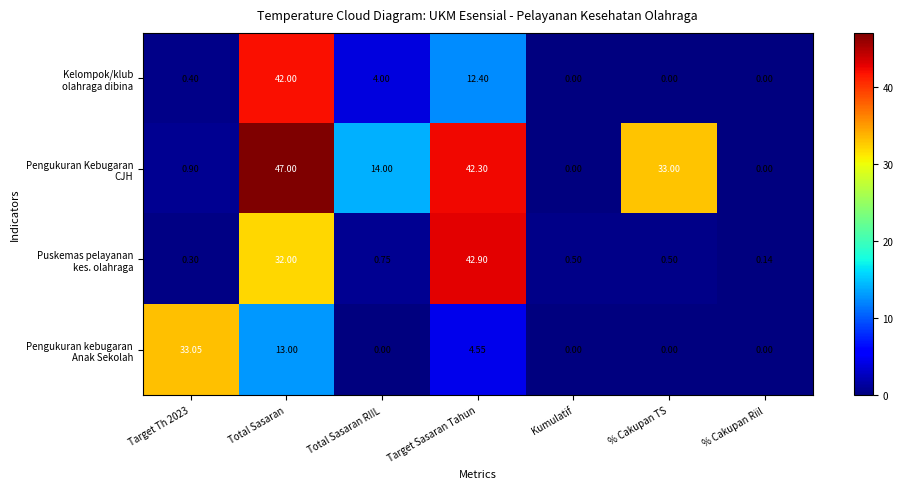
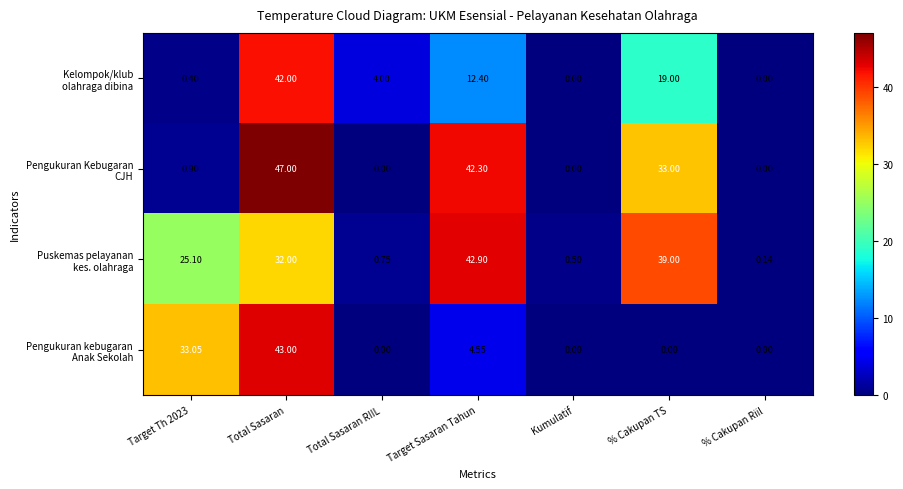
Kelompok/klub olahraga dibina, % Cakupan TS: 0.00 -> 19.00
Pengukuran Kebugaran CJH, Total Sasaran RIIL: 14.00 -> 0.00
Puskemas pelayanan kes. olahraga, Target Th 2023: 0.30 -> 25.10
Puskemas pelayanan kes. olahraga, % Cakupan TS: 0.50 -> 39.00
Pengukuran kebugaran Anak Sekolah, Total Sasaran: 13.00 -> 43.00
